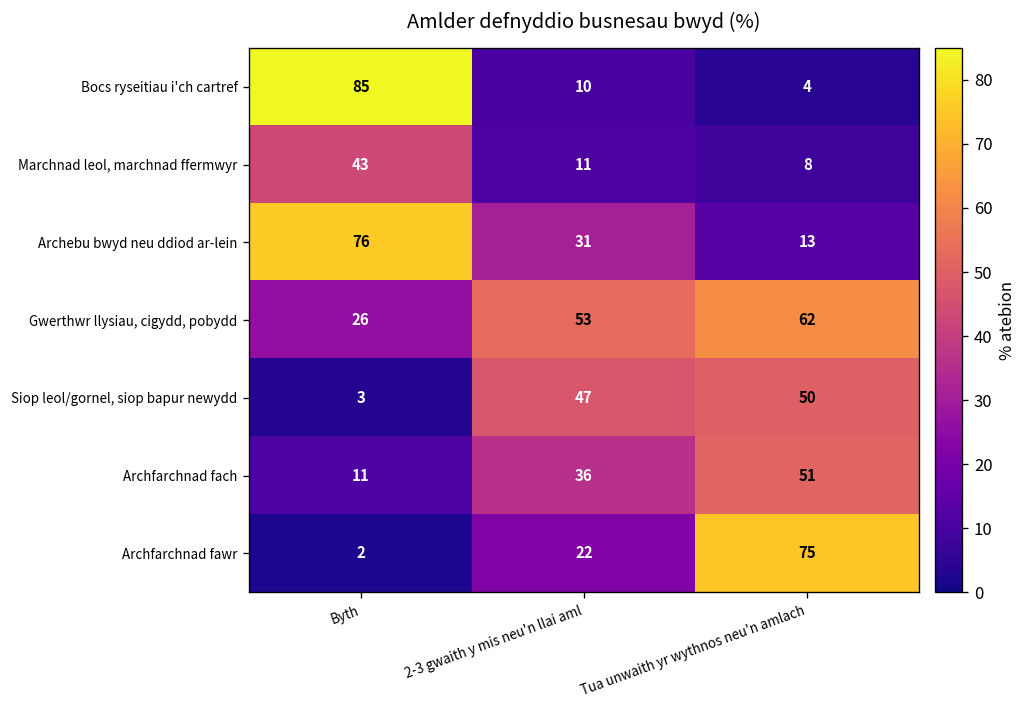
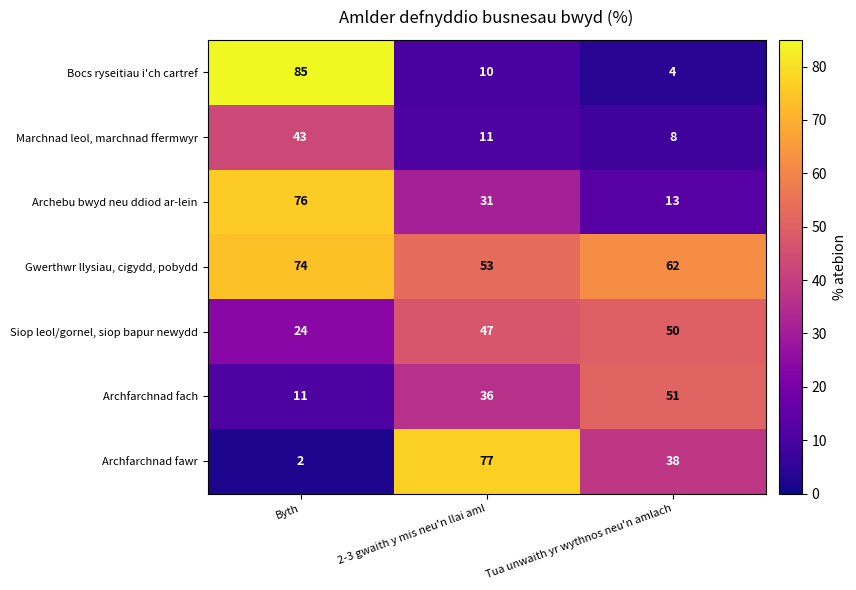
Gwerthwr llysiau, cigydd, pobydd, Byth: 26 -> 74
Siop leol/gornel, siop bapur newydd, Byth: 3 -> 24
Archfarchnad fawr, 2-3 gwaith y mis neu'n llai aml: 22 -> 77
Archfarchnad fawr, Tua unwaith yr wythnos neu'n amlach: 75 -> 38
